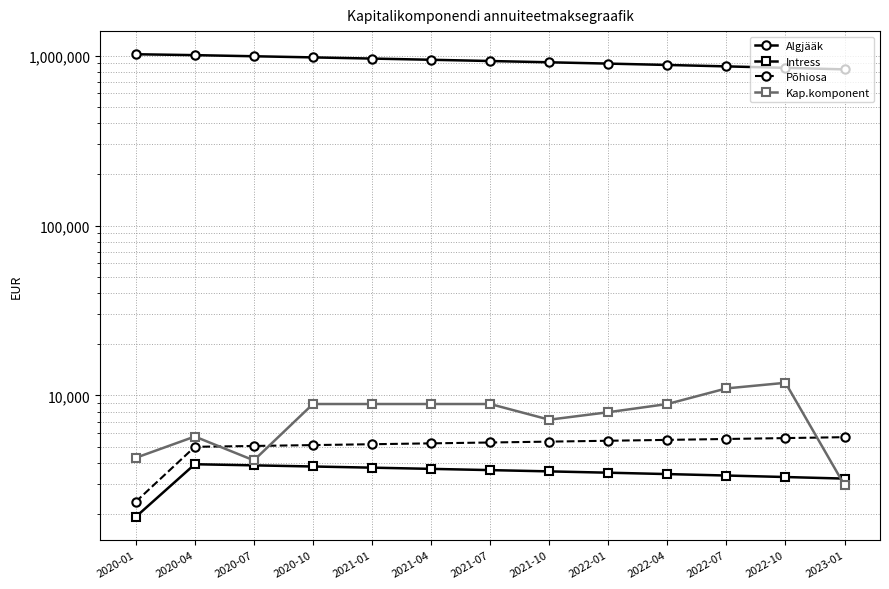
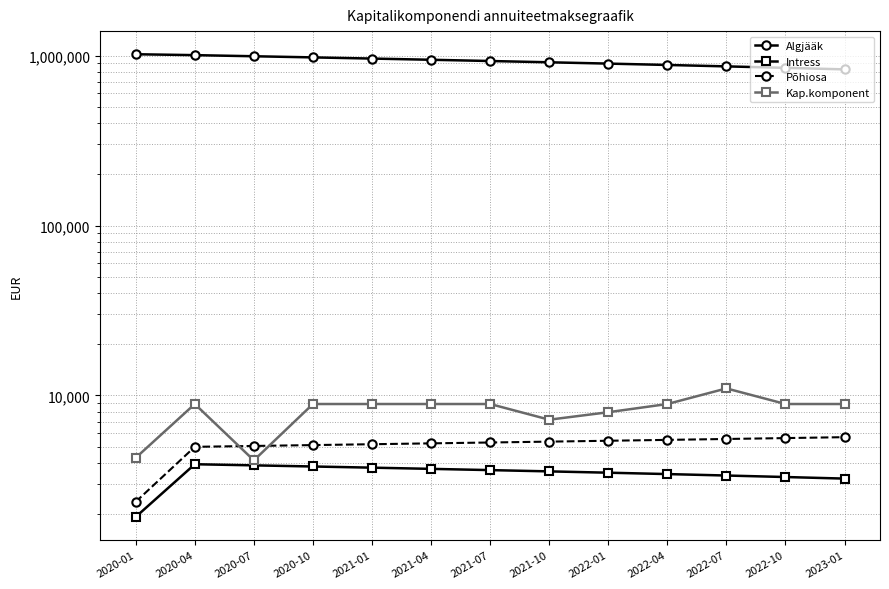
Kap.komponent, 2020-04: 5,700 -> 9,000
Kap.komponent, 2022-10: 12,000 -> 9,000
Kap.komponent, 2023-01: 3,000 -> 9,000
